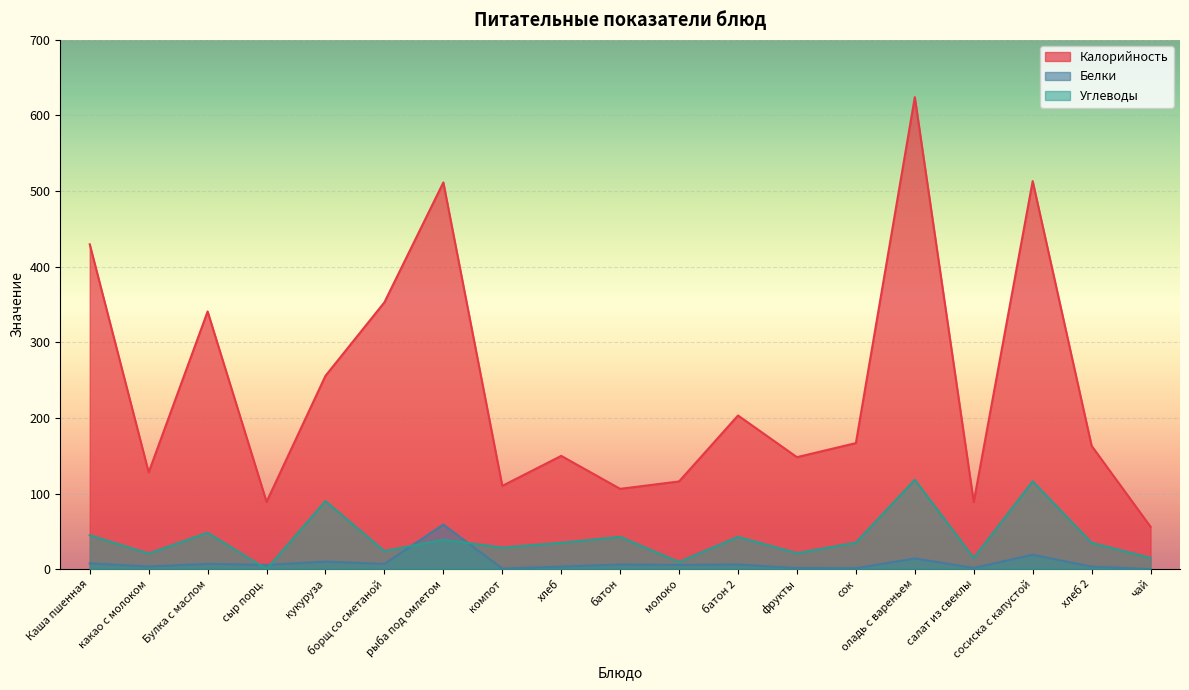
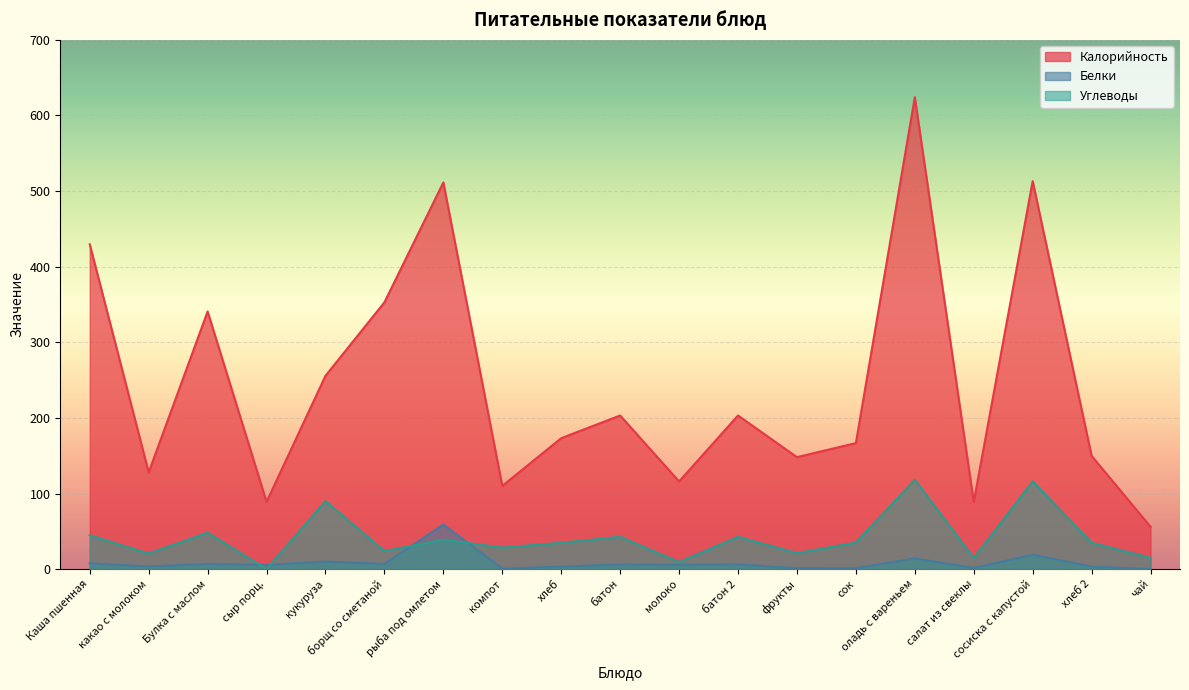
Калорийность, хлеб: 150 -> 170
Калорийность, батон: 110 -> 200
Калорийность, хлеб 2: 160 -> 150
